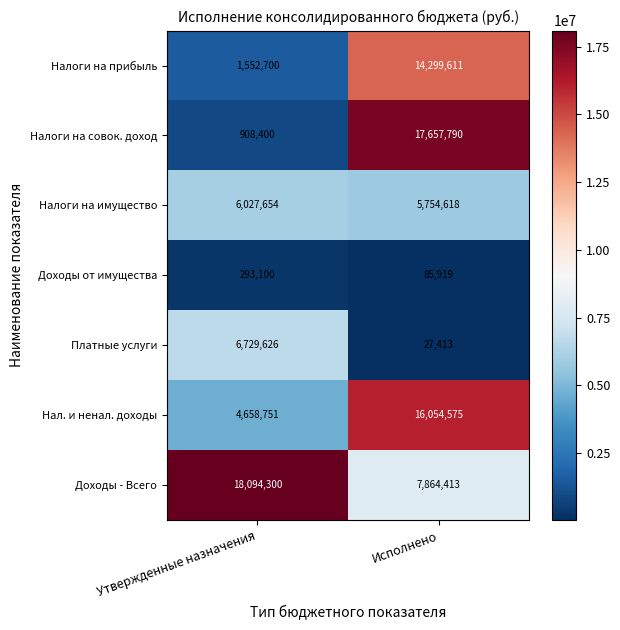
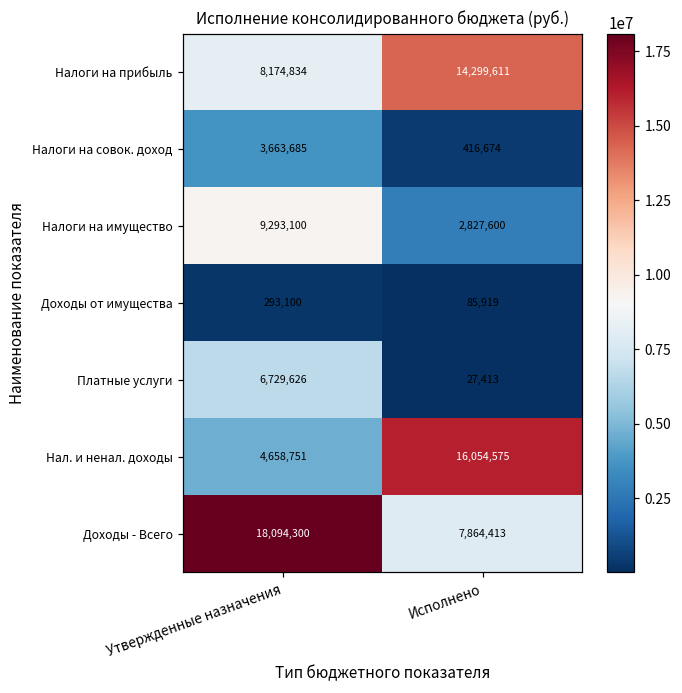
Налоги на прибыль, Утвержденные назначения: 1,552,700 -> 8,174,834
Налоги на совок. доход, Утвержденные назначения: 908,400 -> 3,663,685
Налоги на совок. доход, Исполнено: 17,657,790 -> 416,674
Налоги на имущество, Утвержденные назначения: 6,027,654 -> 9,293,100
Налоги на имущество, Исполнено: 5,754,618 -> 2,827,600
